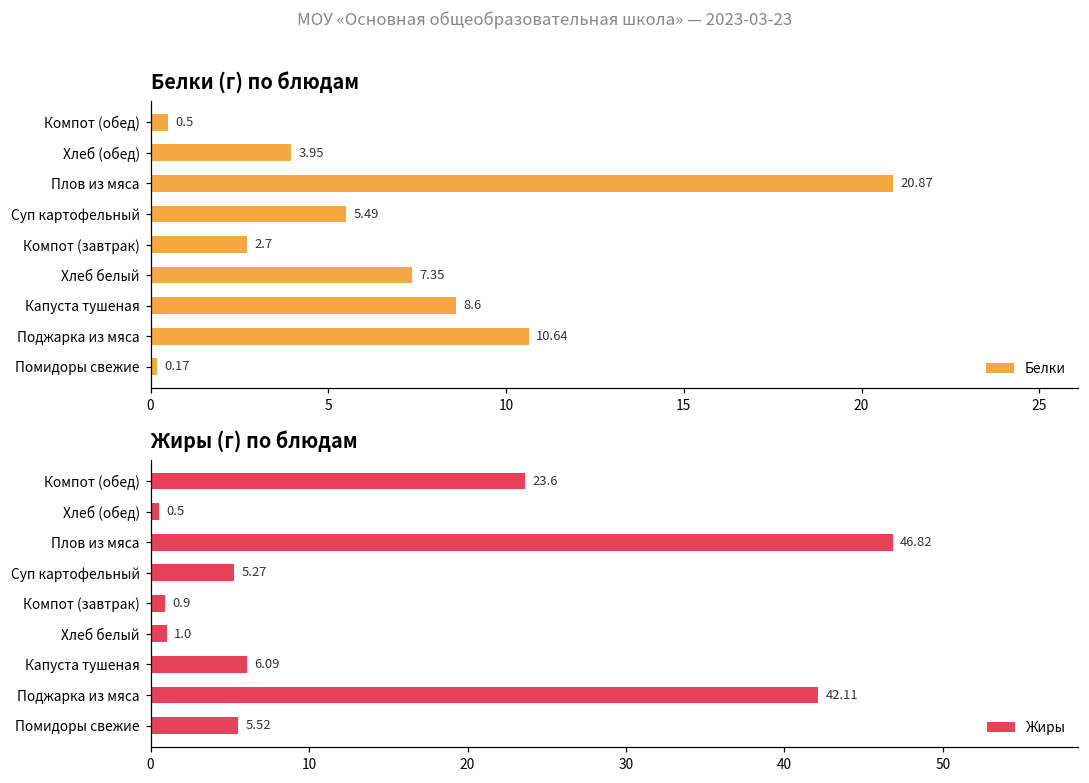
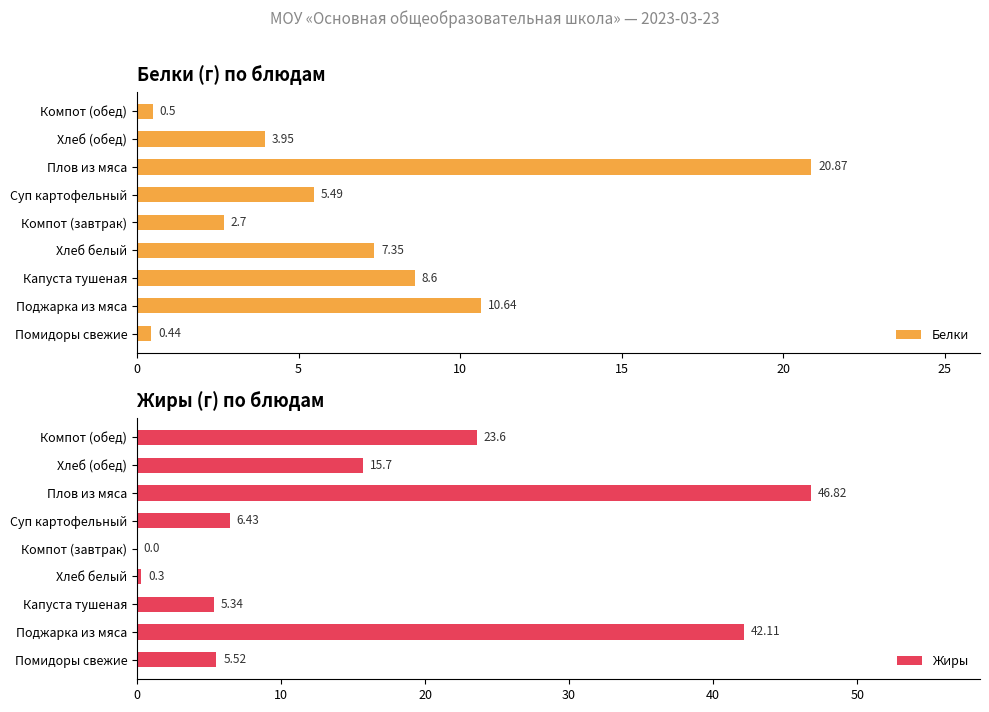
Белки (г) по блюдам, Помидоры свежие: 0.17 -> 0.44
Жиры (г) по блюдам, Хлеб (обед): 0.5 -> 15.7
Жиры (г) по блюдам, Суп картофельный: 5.27 -> 6.43
Жиры (г) по блюдам, Компот (завтрак): 0.9 -> 0.0
Жиры (г) по блюдам, Хлеб белый: 1.0 -> 0.3
Жиры (г) по блюдам, Капуста тушеная: 6.09 -> 5.34
